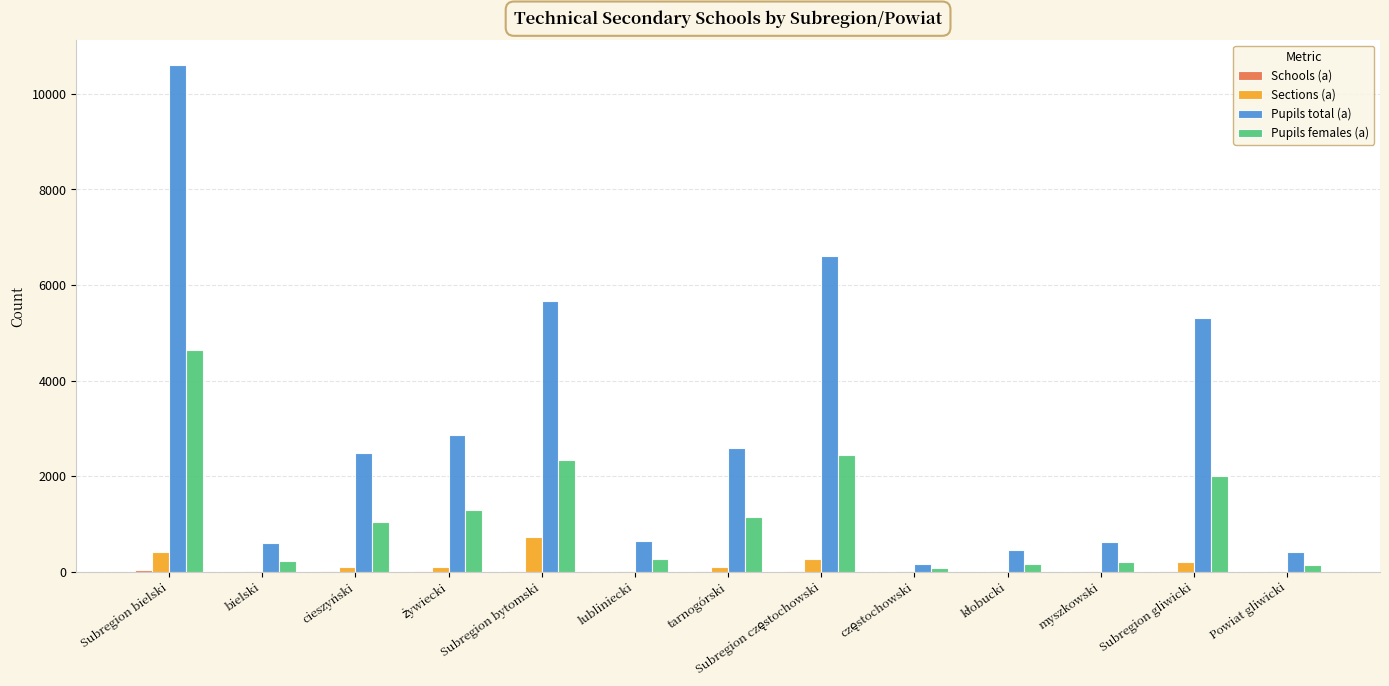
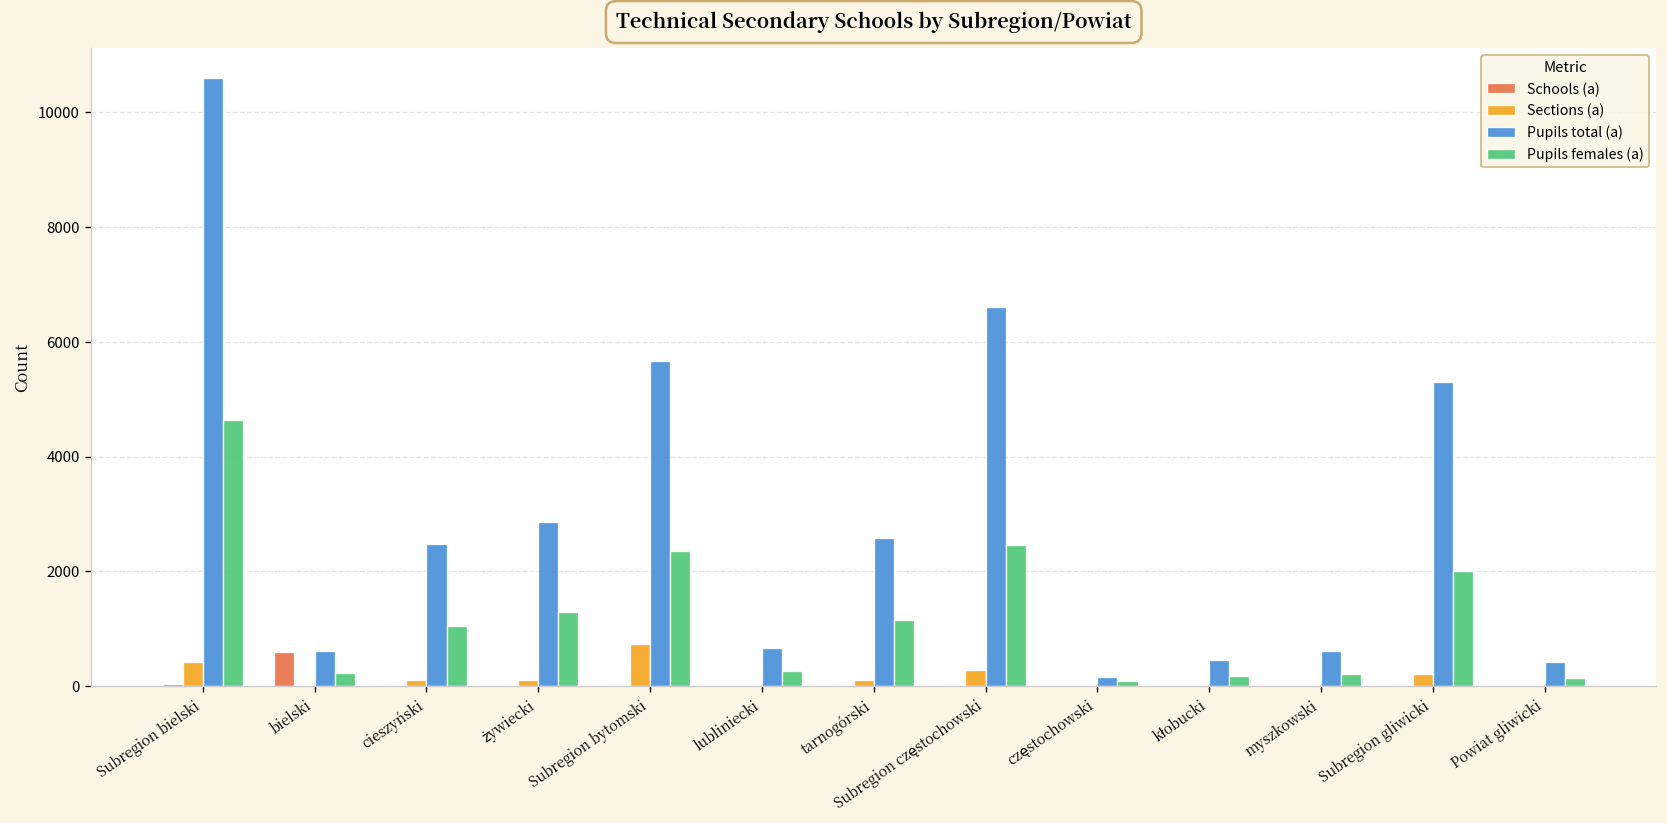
Schools (a), bielski: 0 -> 600
